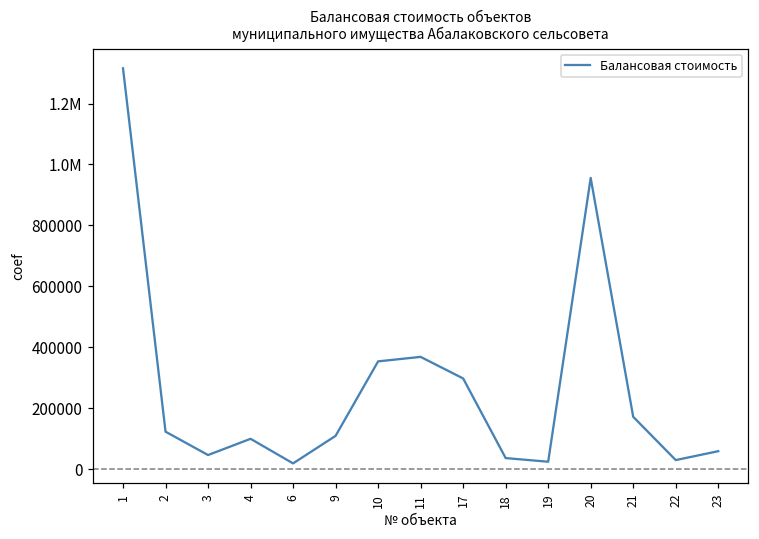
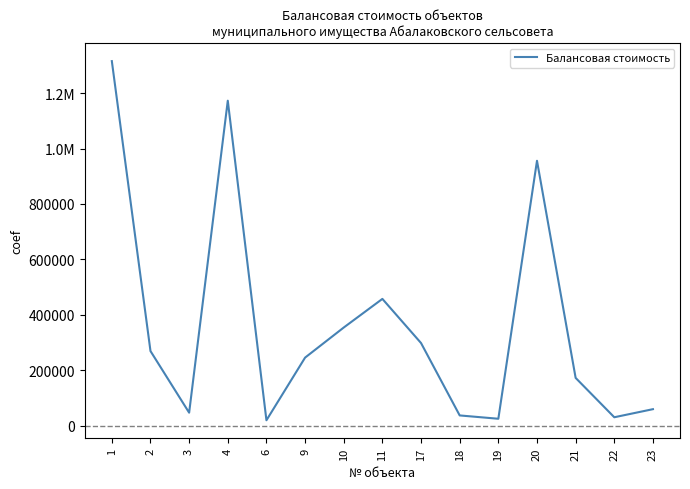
2: 120000 -> 270000
4: 100000 -> 1170000
9: 110000 -> 250000
11: 370000 -> 460000
